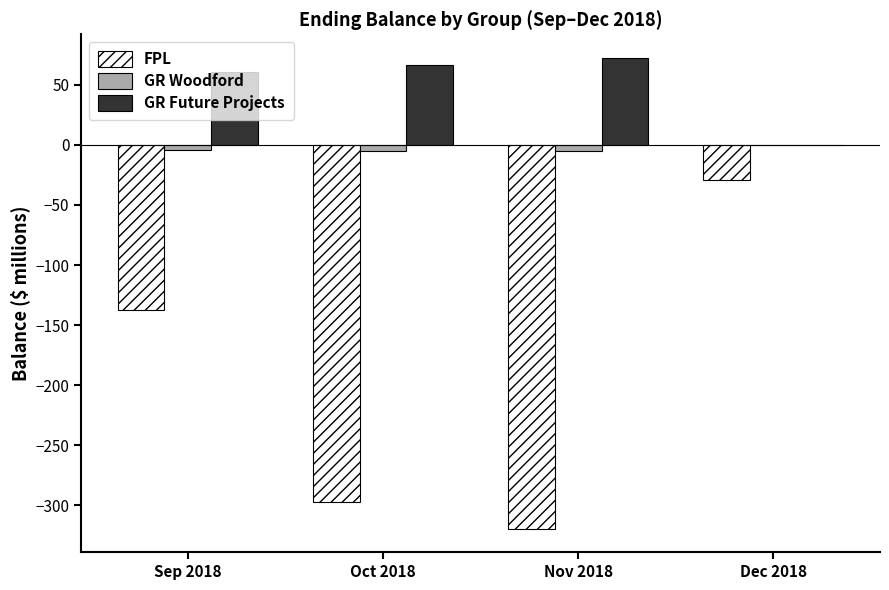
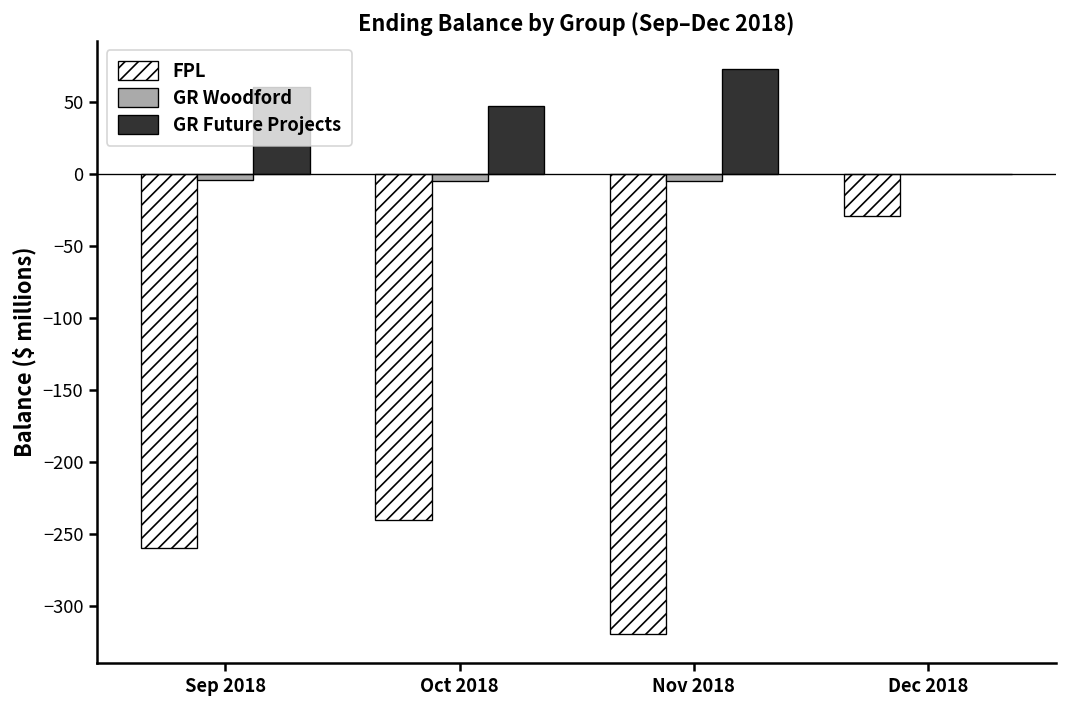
FPL, Sep 2018: -138 -> -260
FPL, Oct 2018: -297 -> -240
GR Future Projects, Oct 2018: 67 -> 47
